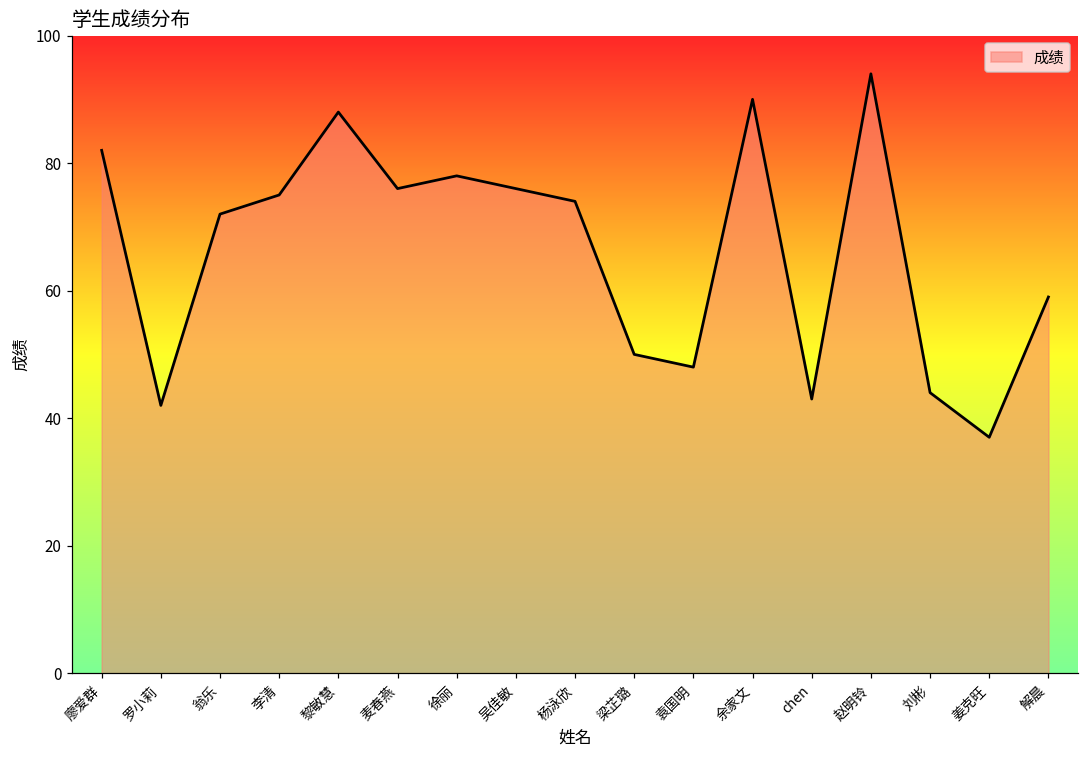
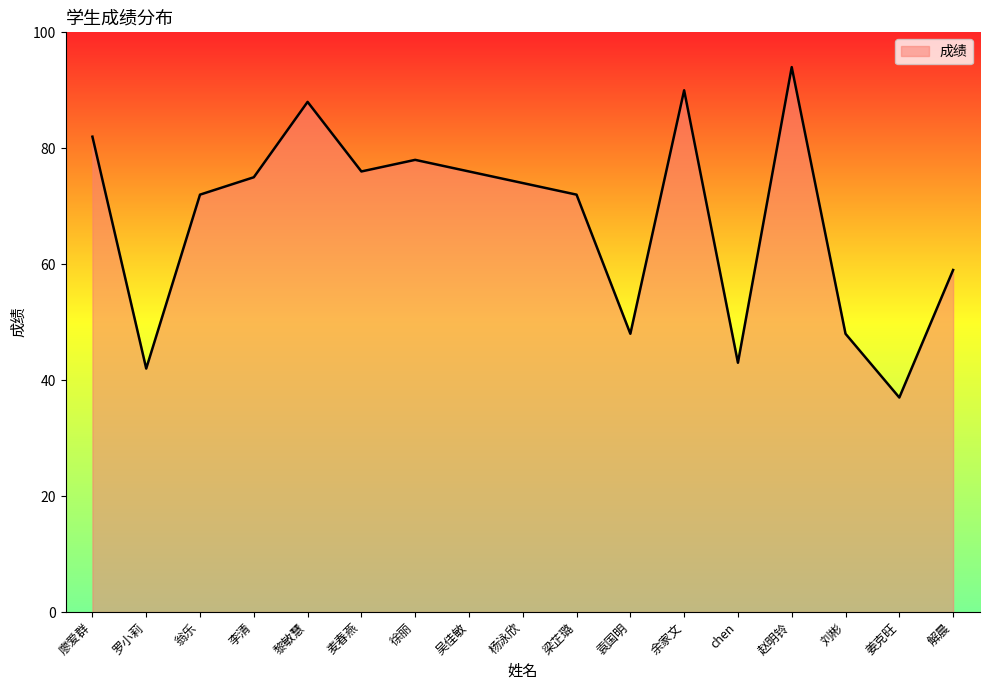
梁芷璐: 50 -> 72
刘彬: 44 -> 48
